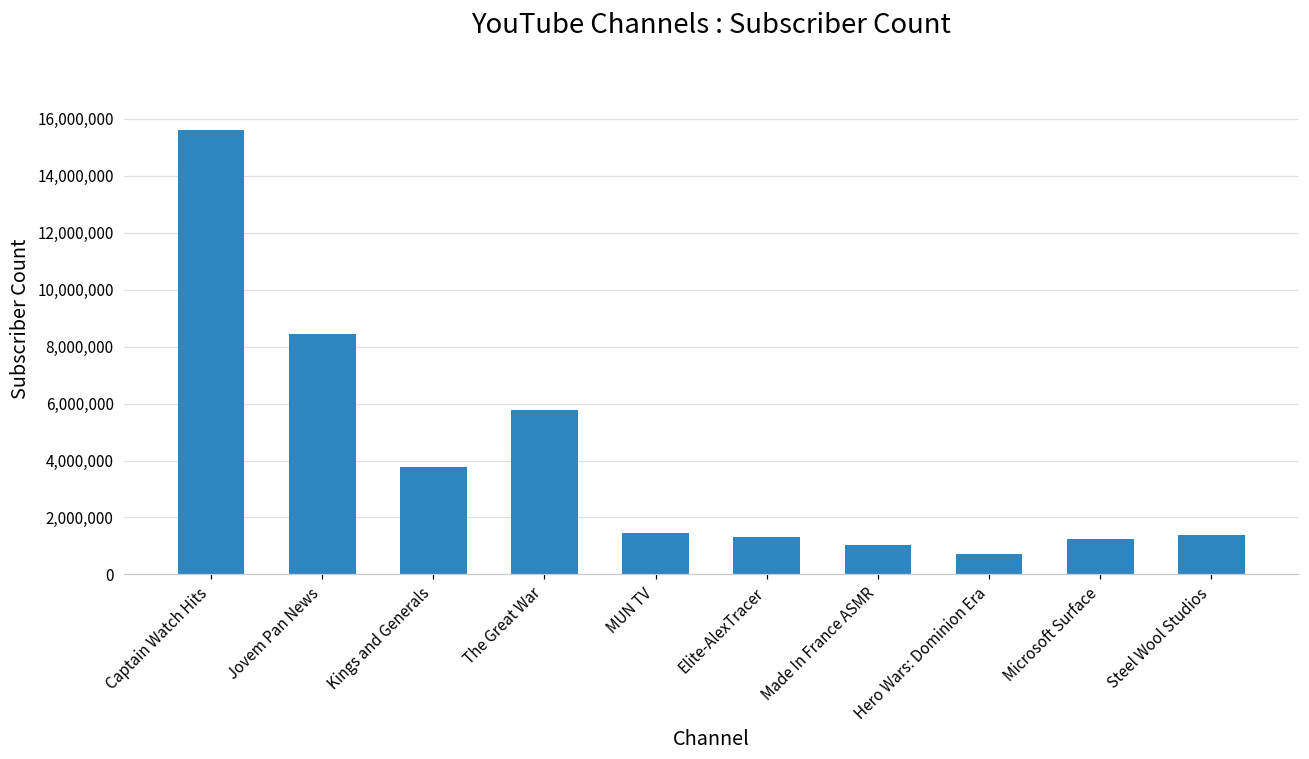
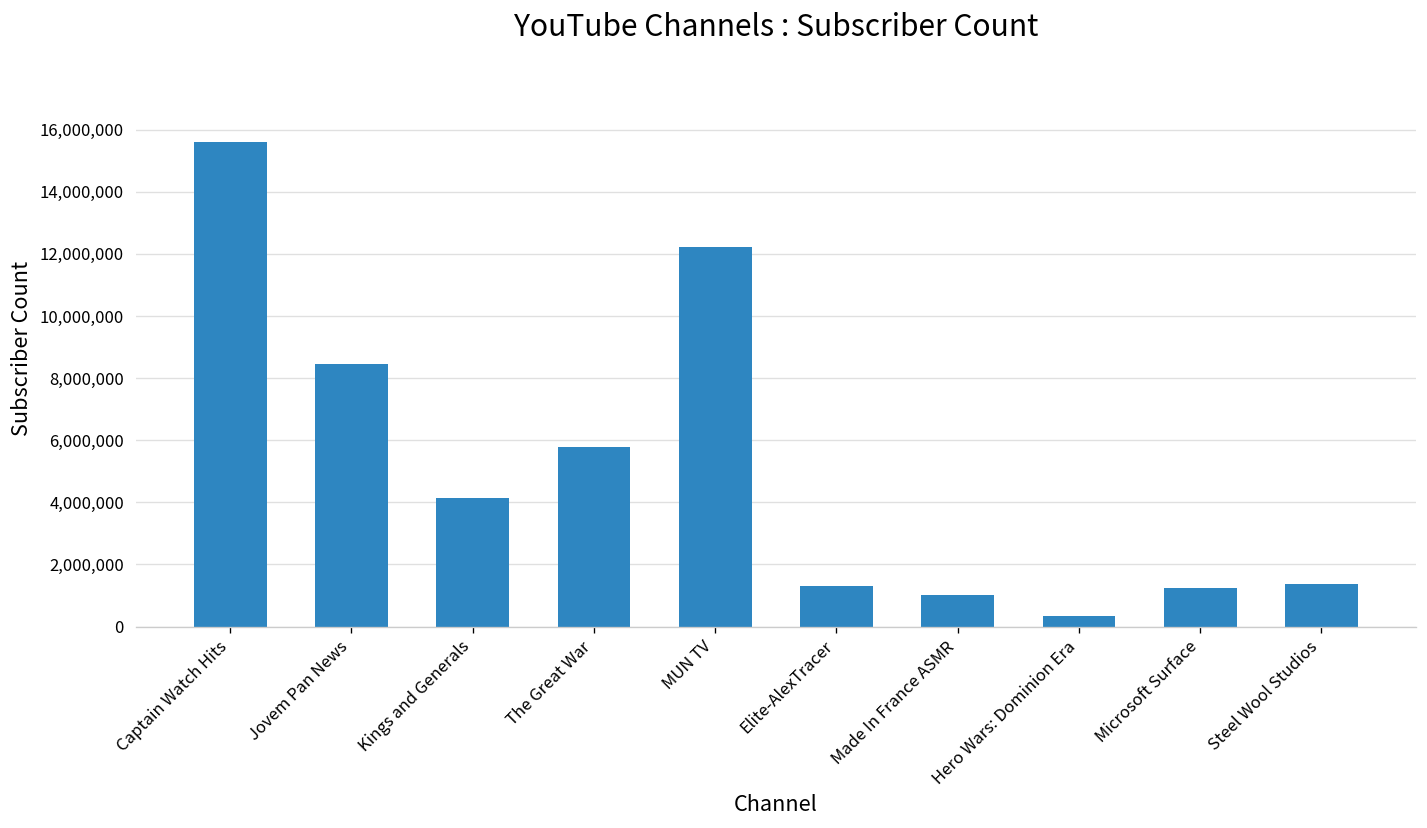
Kings and Generals: 3,800,000 -> 4,100,000
MUN TV: 1,400,000 -> 12,200,000
Hero Wars: Dominion Era: 700,000 -> 400,000
